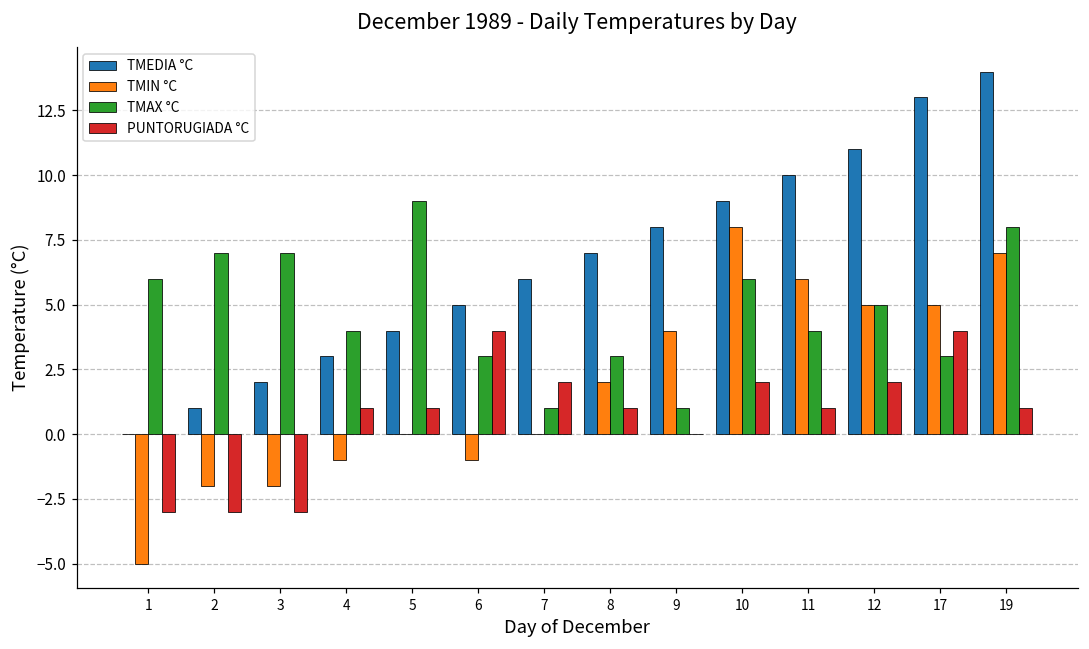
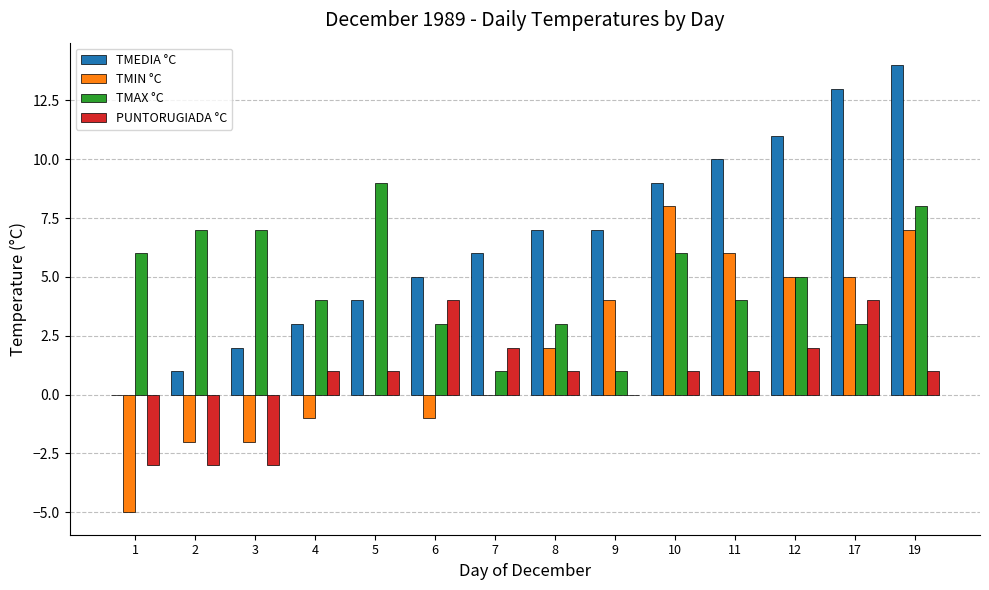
TMEDIA °C, 9: 8 -> 7
PUNTORUGIADA °C, 10: 2 -> 1
